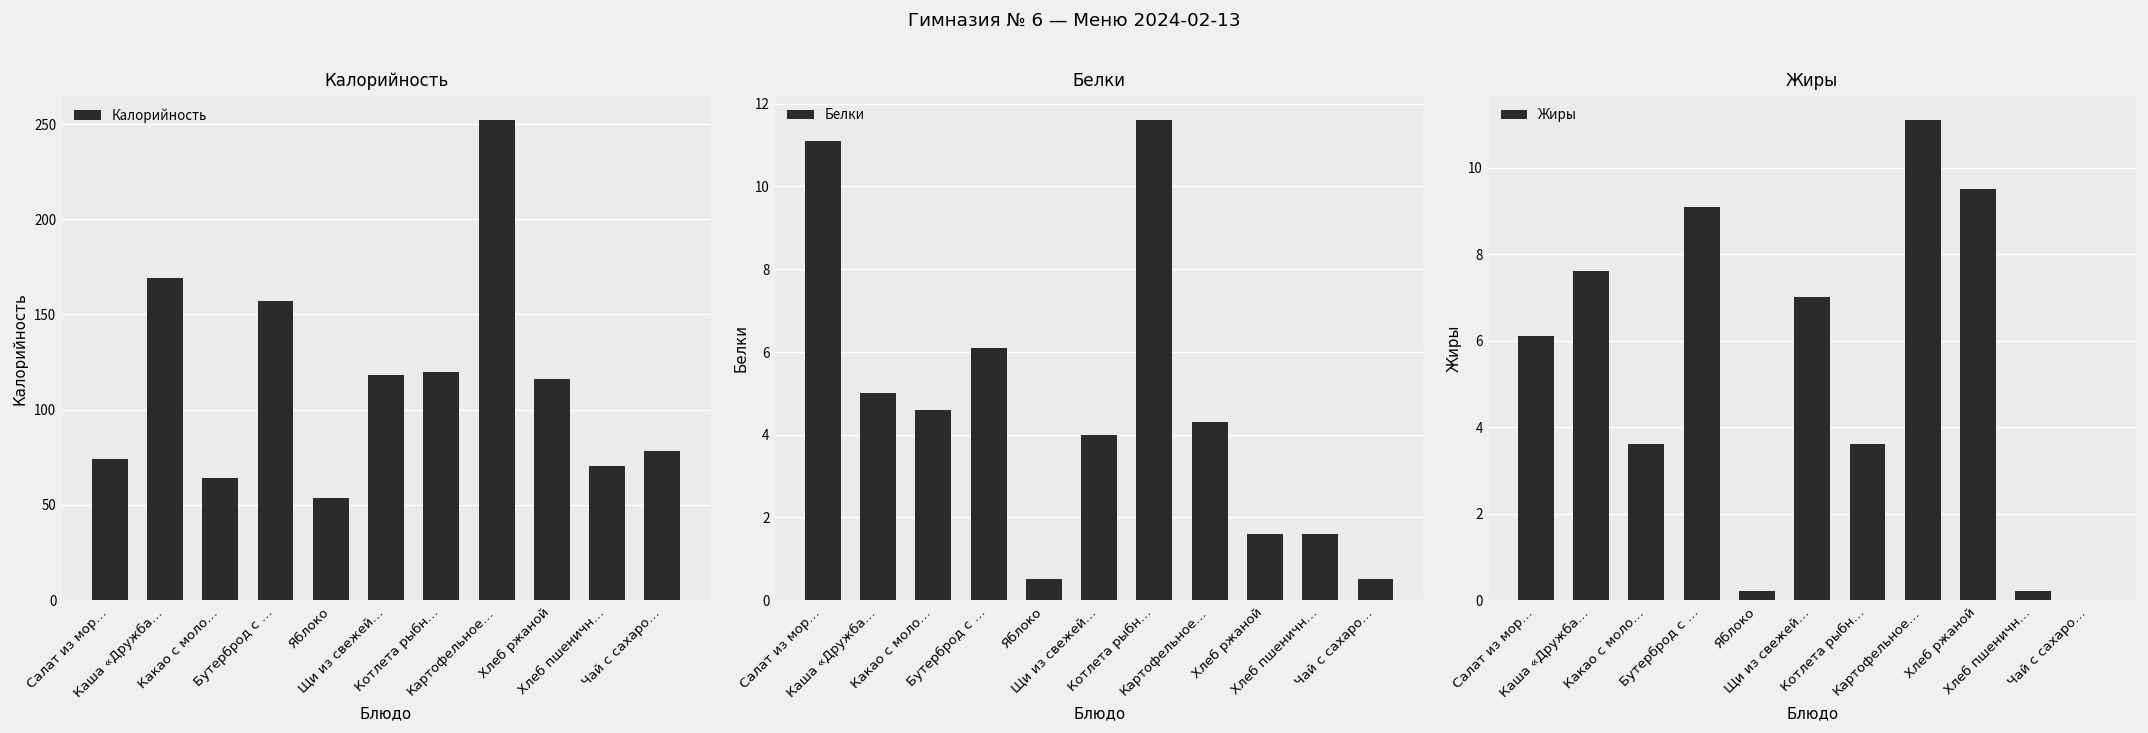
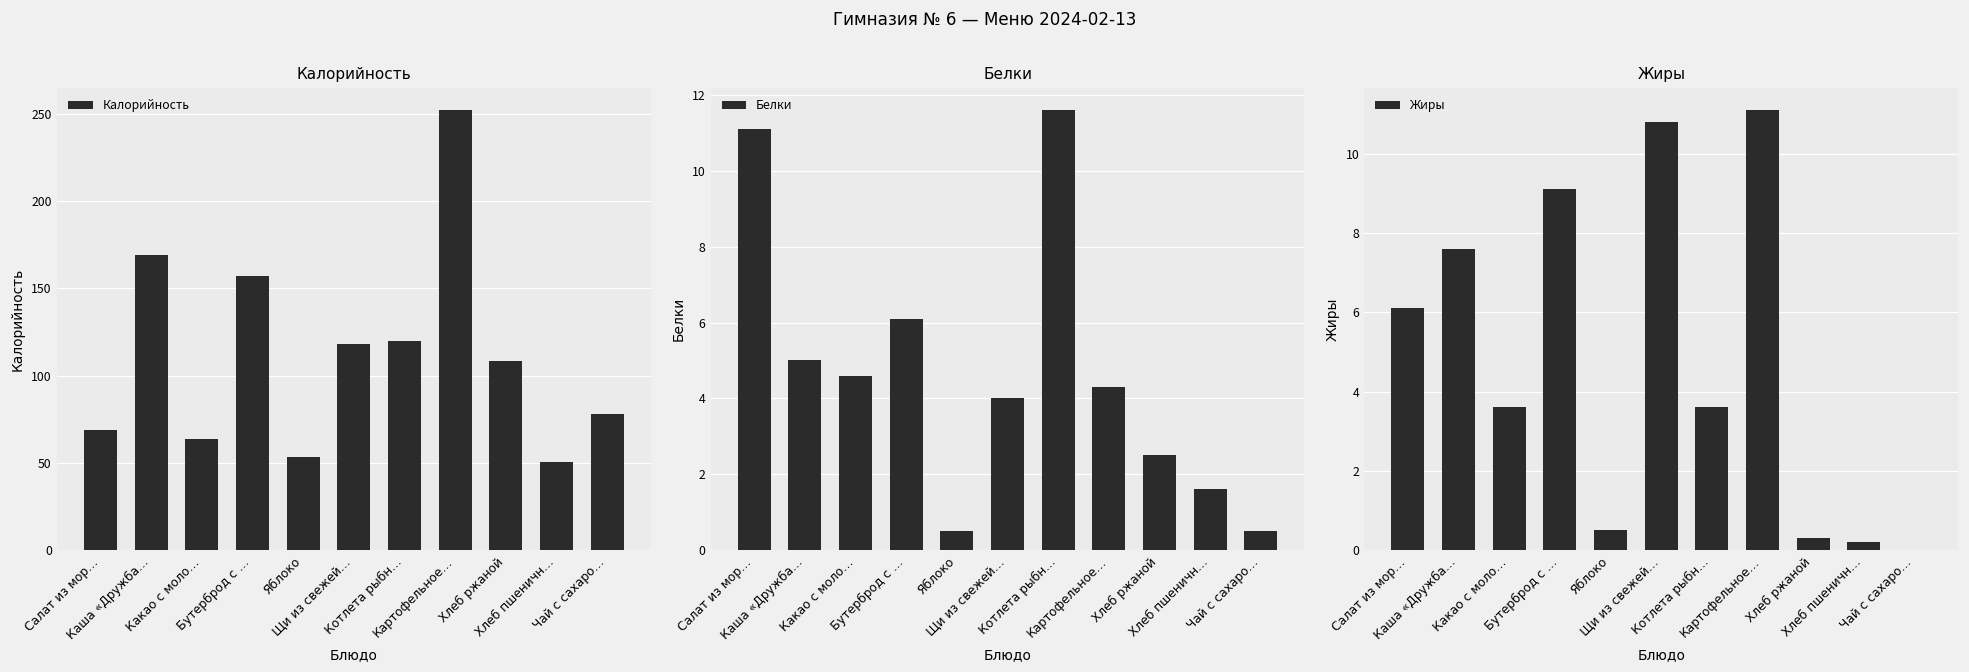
Калорийность, Салат из мор…: 74 -> 69
Калорийность, Хлеб ржаной: 116 -> 109
Калорийность, Хлеб пшеничн…: 70 -> 50
Белки, Хлеб ржаной: 1.6 -> 2.5
Жиры, Яблоко: 0.2 -> 0.5
Жиры, Щи из свежей…: 7.0 -> 10.8
Жиры, Хлеб ржаной: 9.5 -> 0.3
